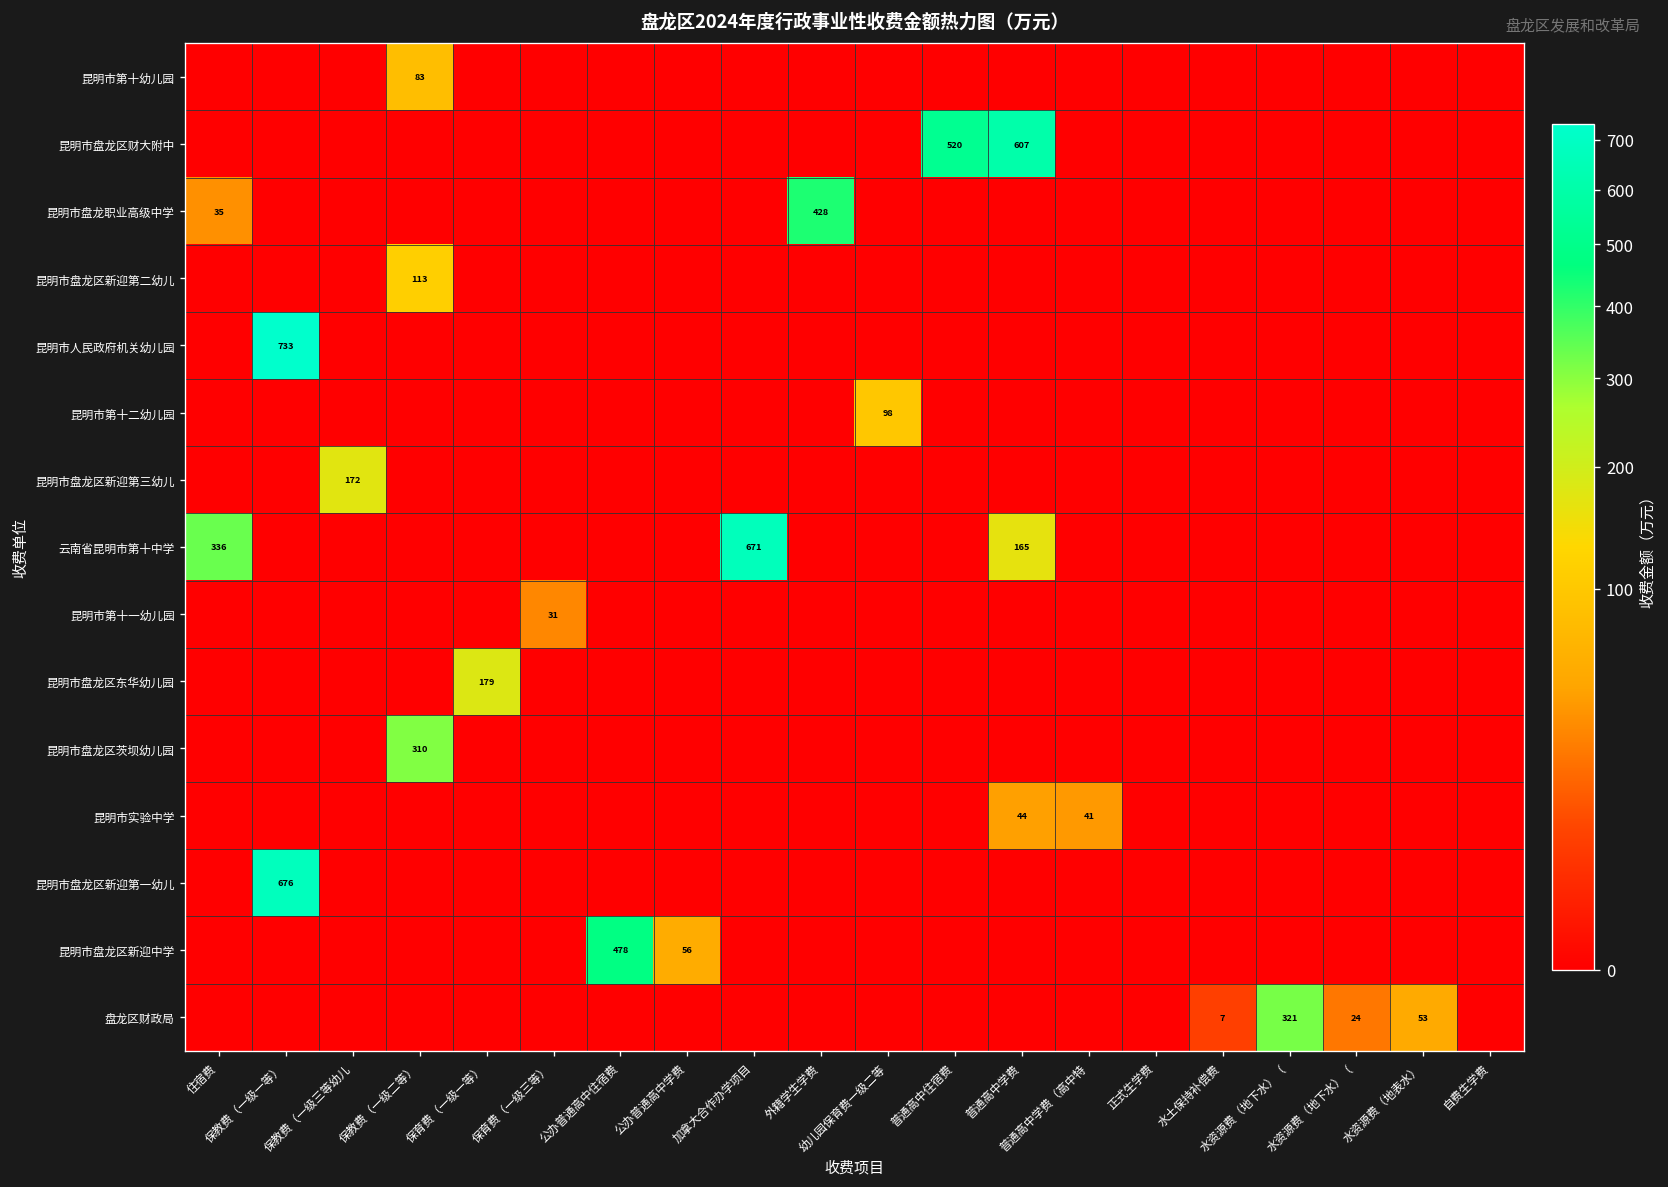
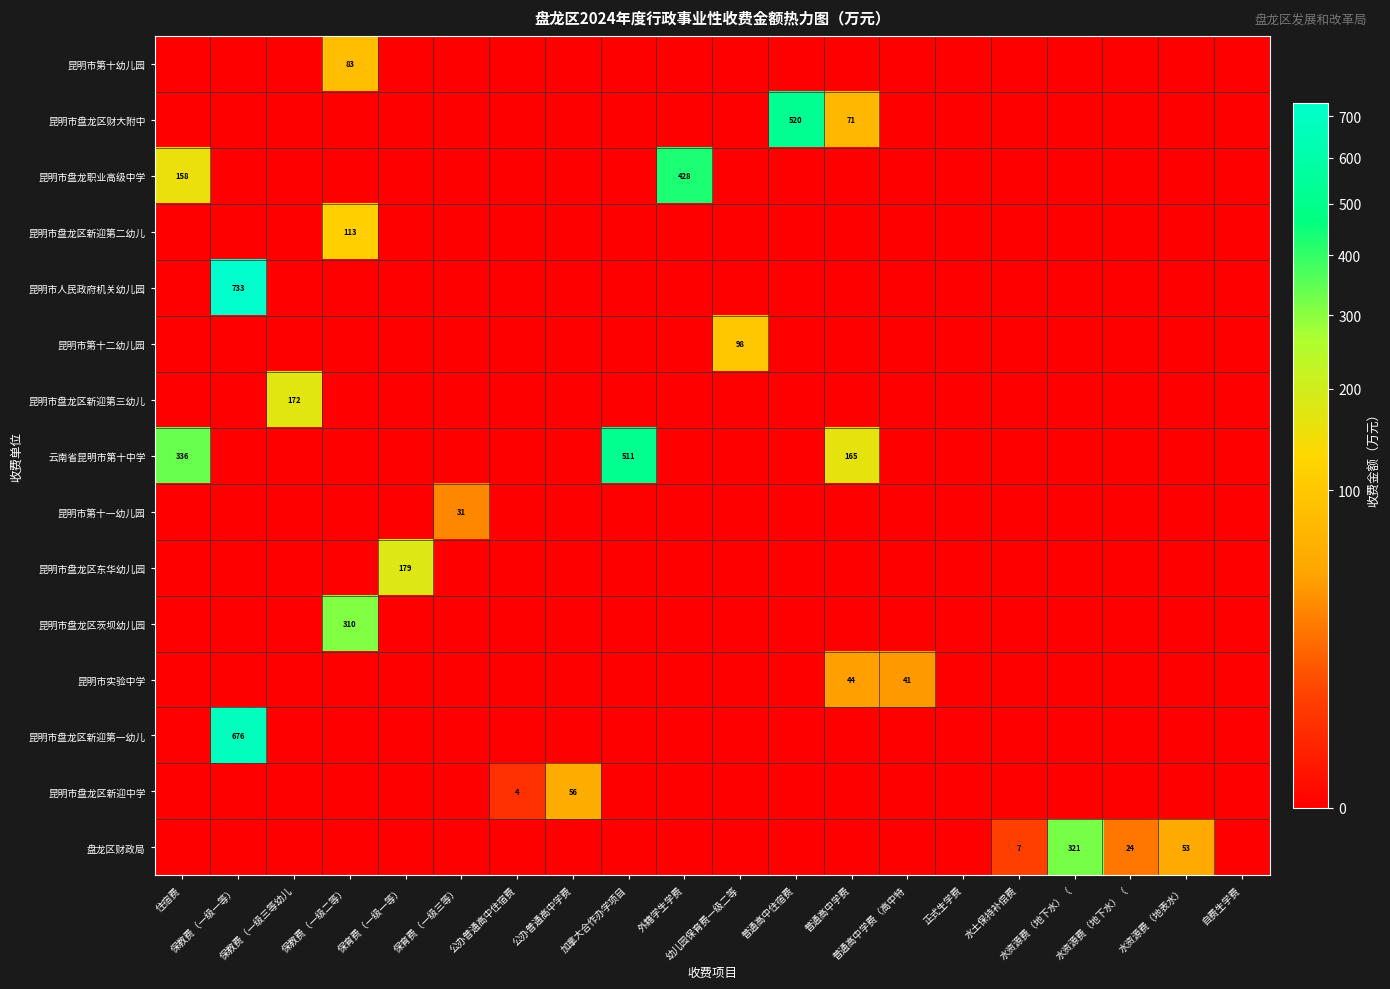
昆明市盘龙区财大附中, 普通高中学费: 607 -> 71
昆明市盘龙职业高级中学, 住宿费: 35 -> 158
云南省昆明市第十中学, 加拿大合作办学项目: 671 -> 511
昆明市盘龙区新迎中学, 公办普通高中住宿费: 478 -> 4
